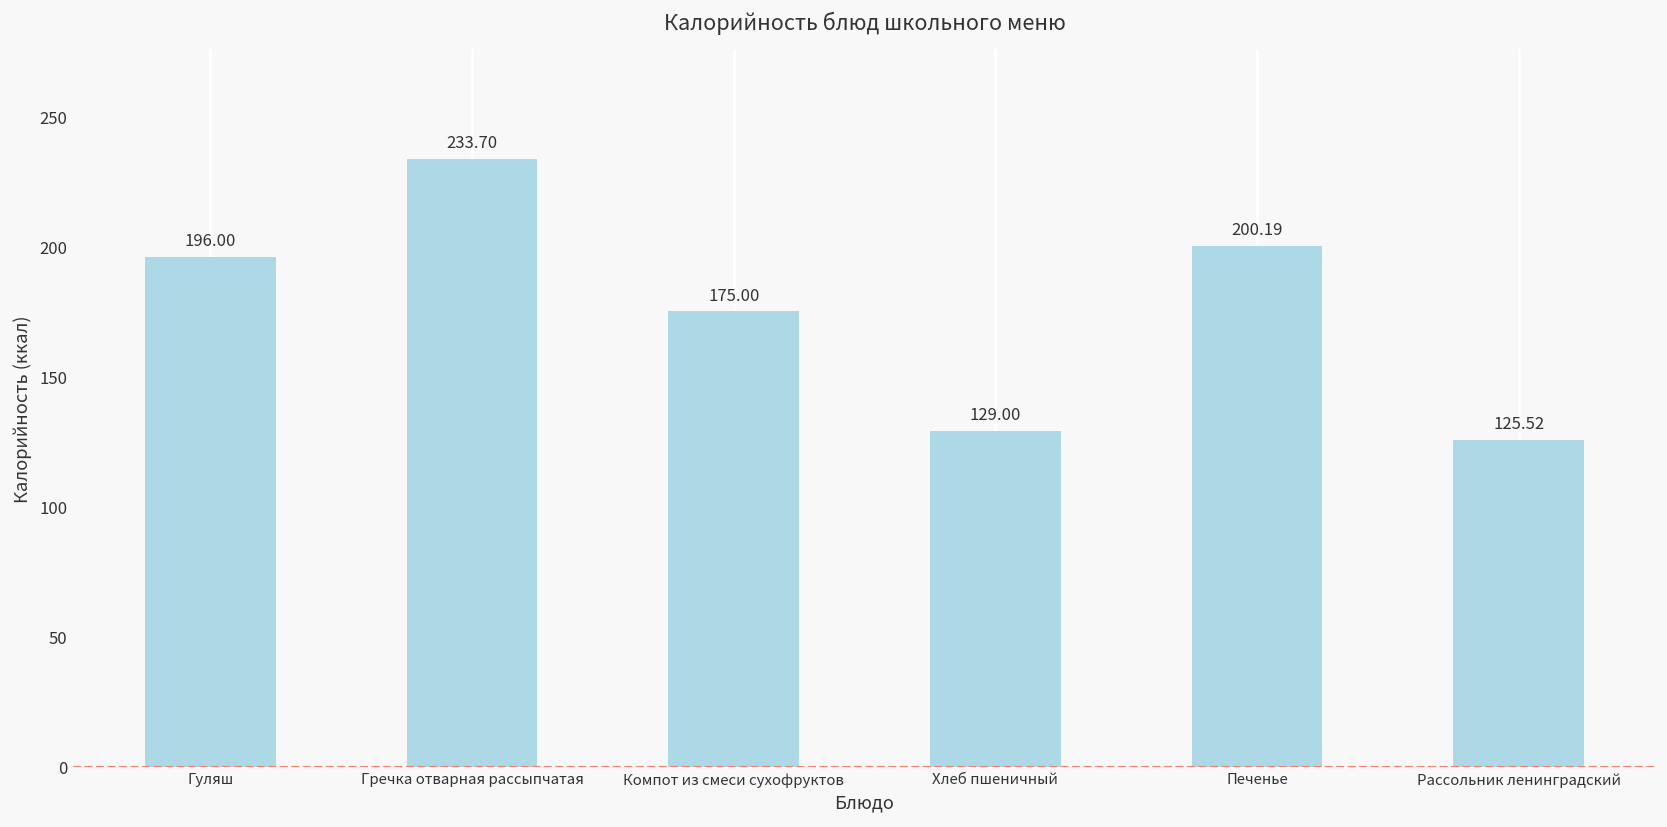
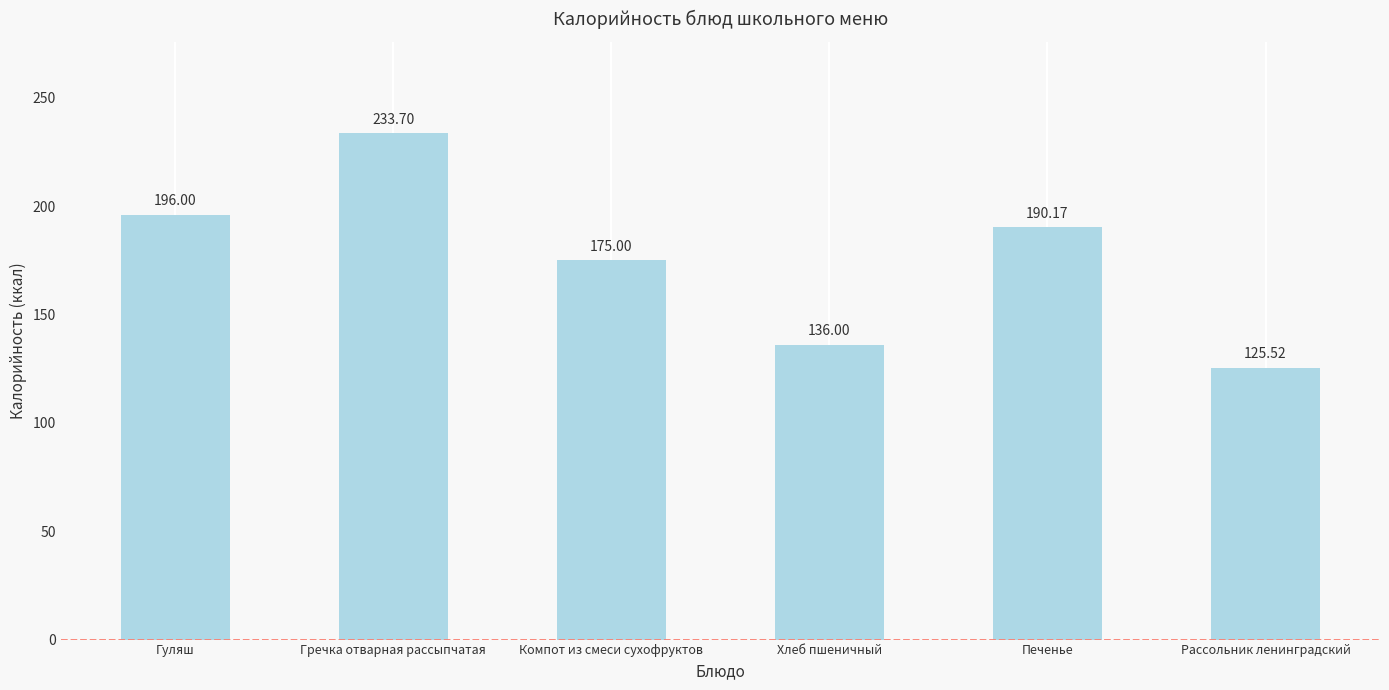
Хлеб пшеничный: 129.00 -> 136.00
Печенье: 200.19 -> 190.17
